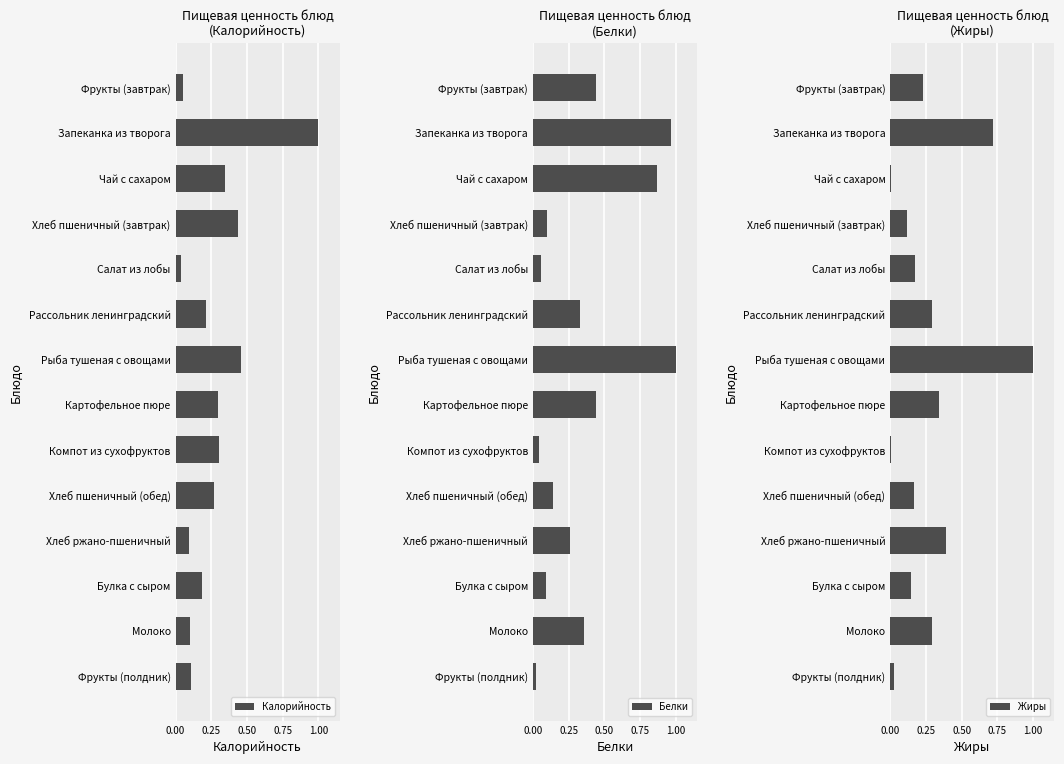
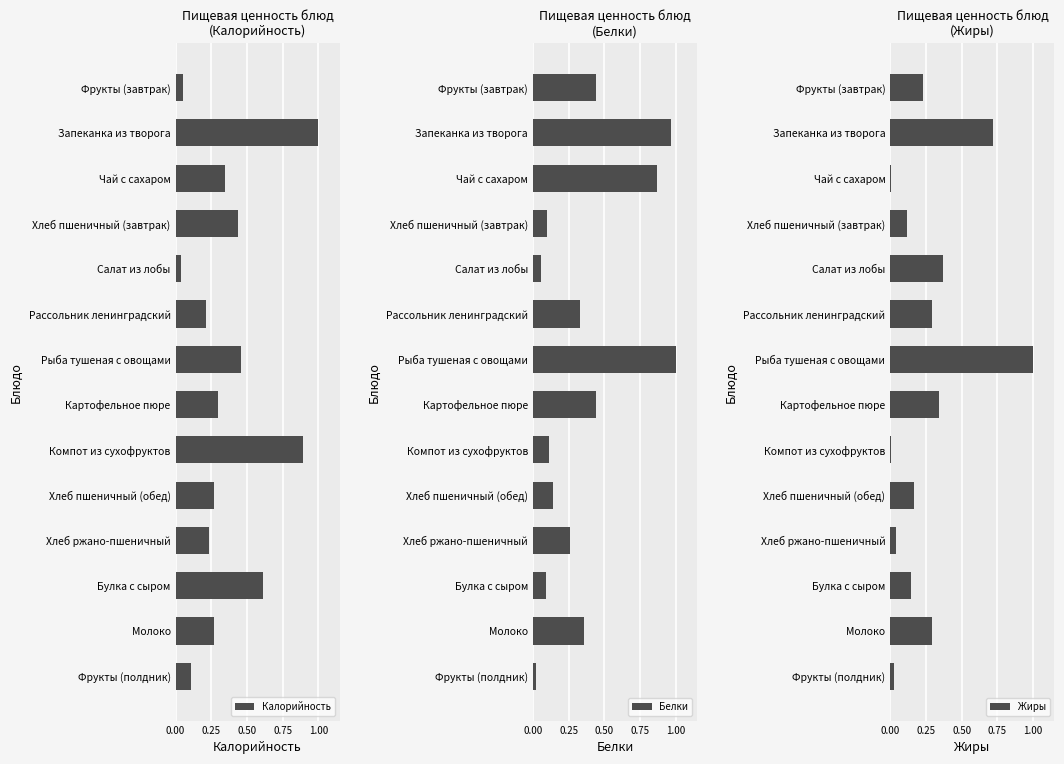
Пищевая ценность блюд (Калорийность), Компот из сухофруктов: 0.31 -> 0.89
Пищевая ценность блюд (Калорийность), Хлеб ржано-пшеничный: 0.09 -> 0.24
Пищевая ценность блюд (Калорийность), Булка с сыром: 0.19 -> 0.61
Пищевая ценность блюд (Калорийность), Молоко: 0.10 -> 0.27
Пищевая ценность блюд (Белки), Компот из сухофруктов: 0.04 -> 0.11
Пищевая ценность блюд (Жиры), Салат из лобы: 0.18 -> 0.37
Пищевая ценность блюд (Жиры), Хлеб ржано-пшеничный: 0.39 -> 0.04
